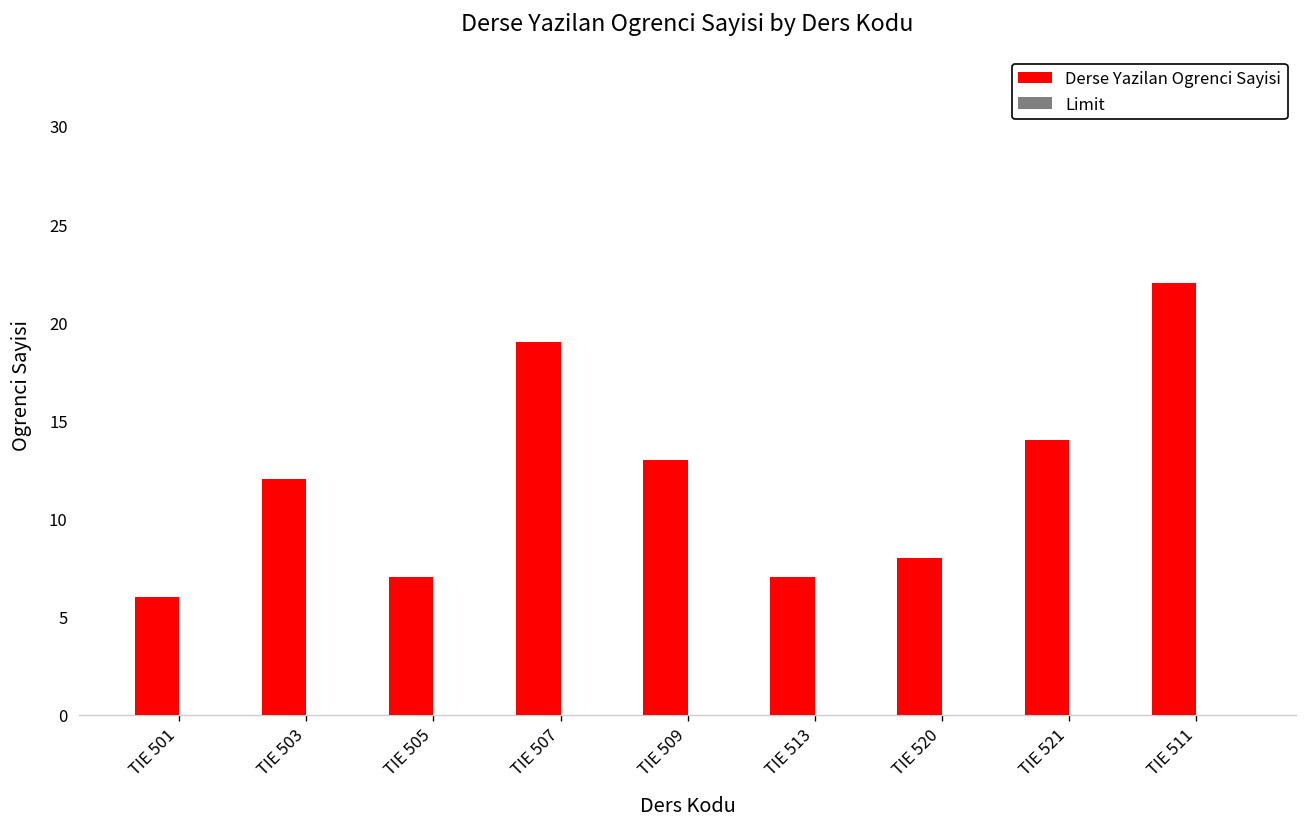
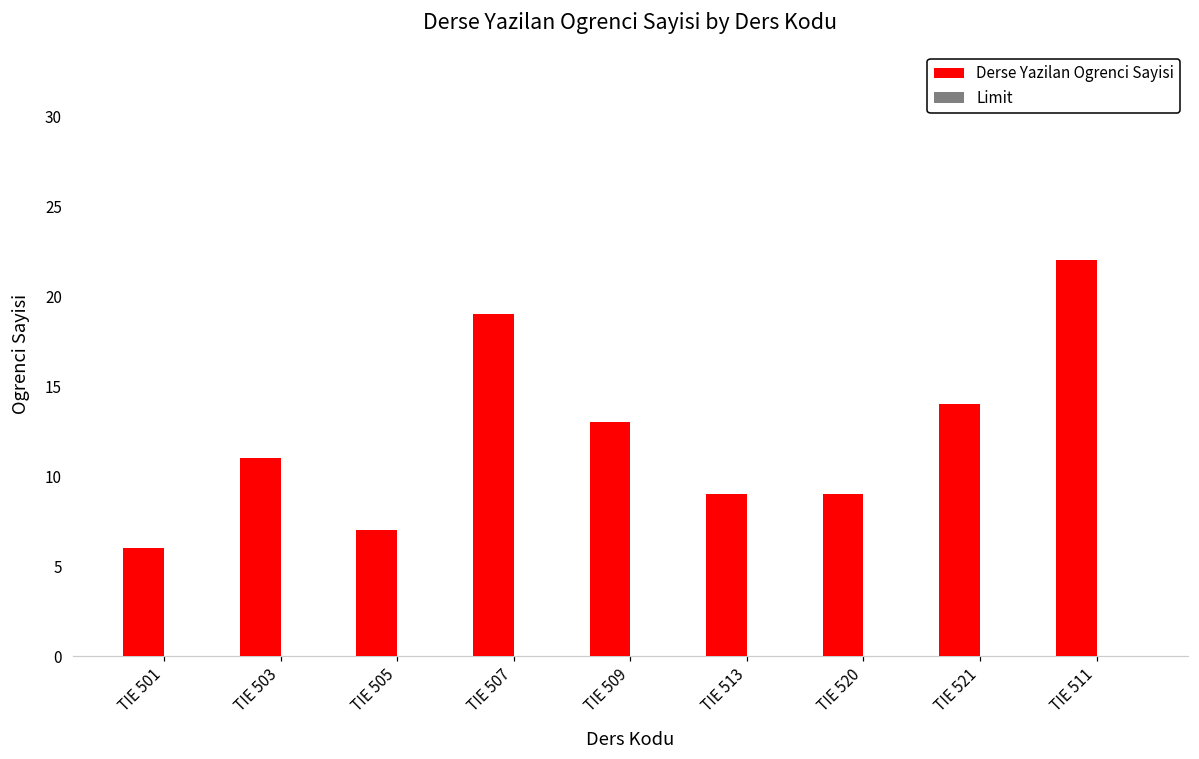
Derse Yazilan Ogrenci Sayisi, TIE 503: 12 -> 11
Derse Yazilan Ogrenci Sayisi, TIE 513: 7 -> 9
Derse Yazilan Ogrenci Sayisi, TIE 520: 8 -> 9
